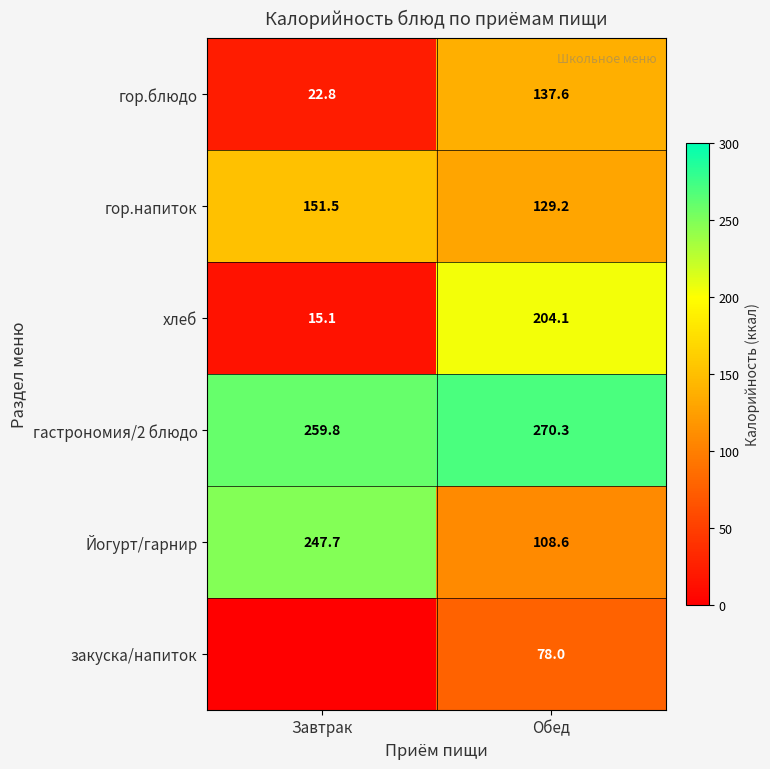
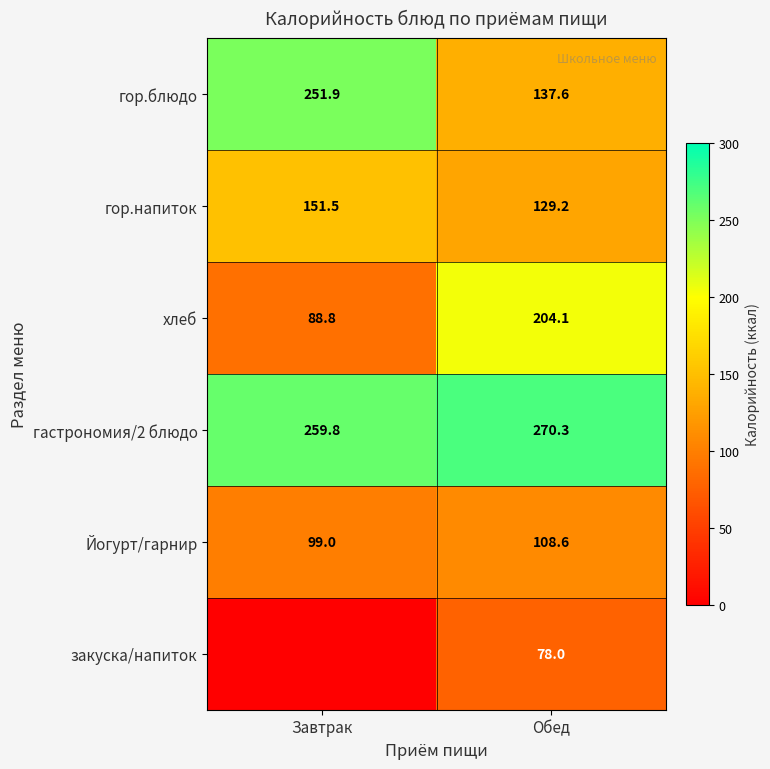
гор.блюдо, Завтрак: 22.8 -> 251.9
хлеб, Завтрак: 15.1 -> 88.8
Йогурт/гарнир, Завтрак: 247.7 -> 99.0
